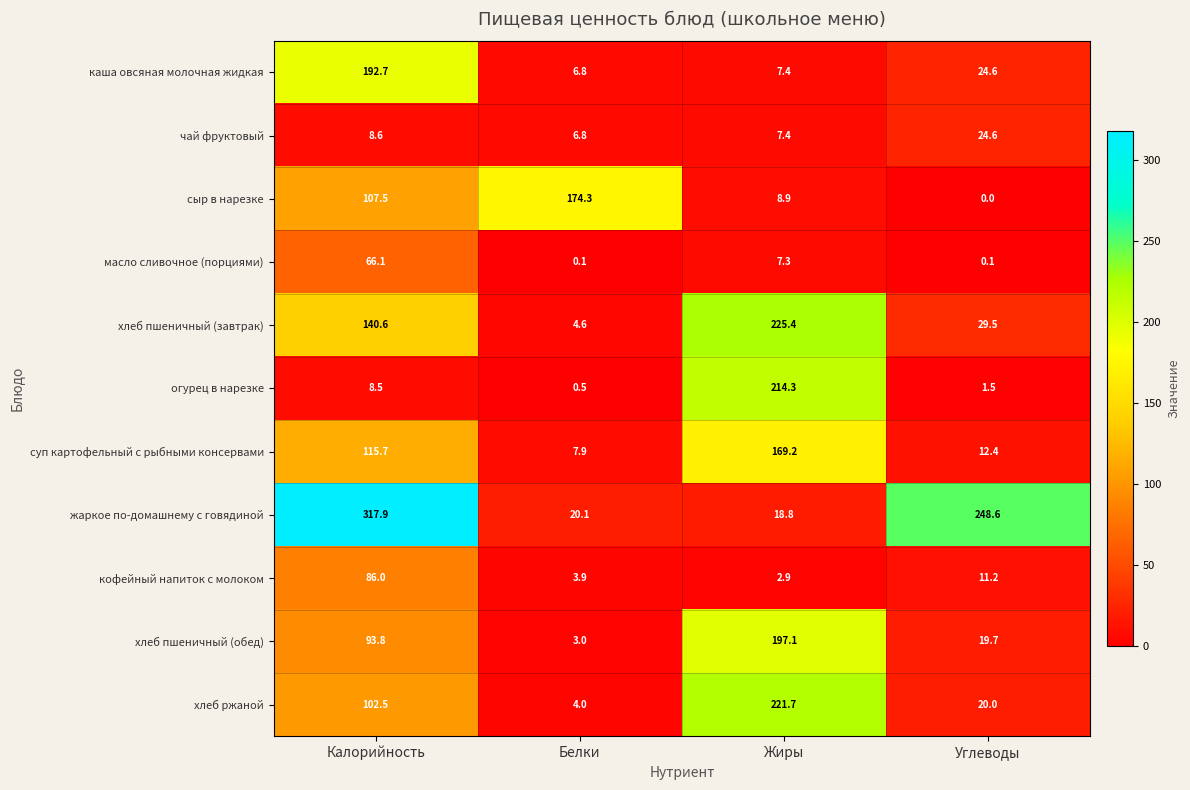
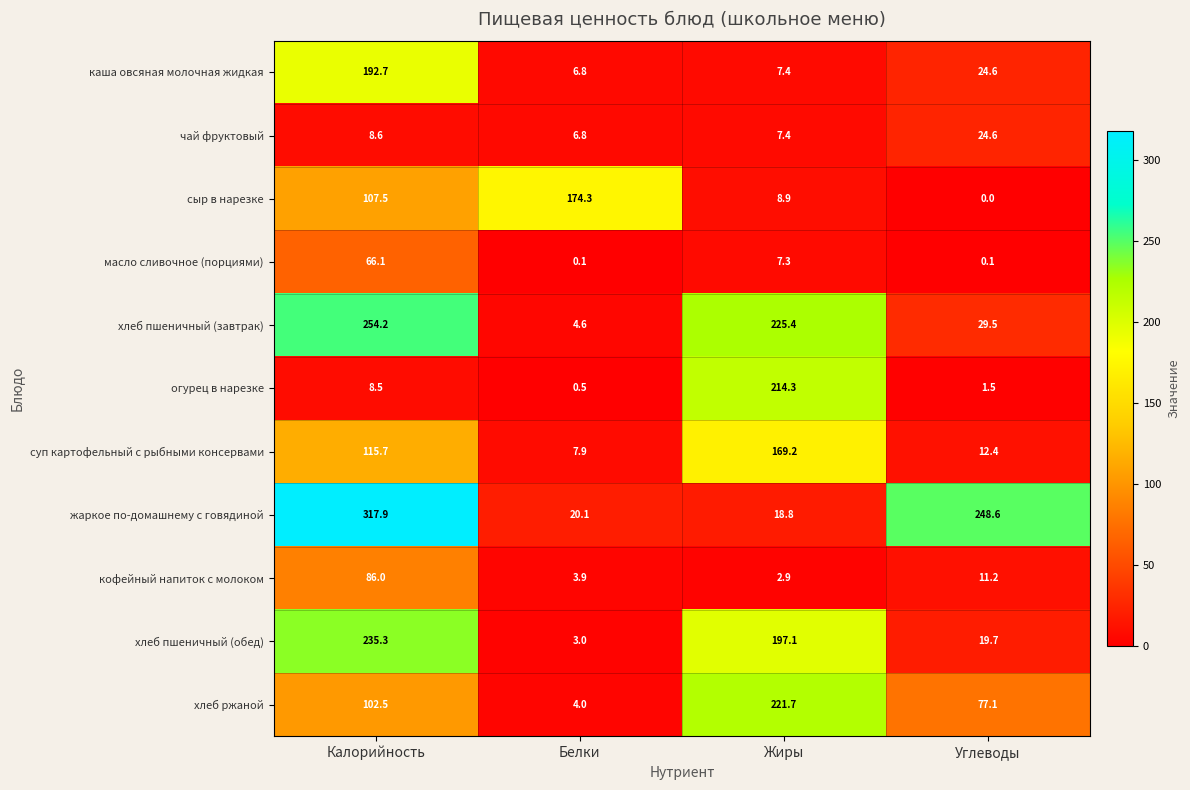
хлеб пшеничный (завтрак), Калорийность: 140.6 -> 254.2
хлеб пшеничный (обед), Калорийность: 93.8 -> 235.3
хлеб ржаной, Углеводы: 20.0 -> 77.1
